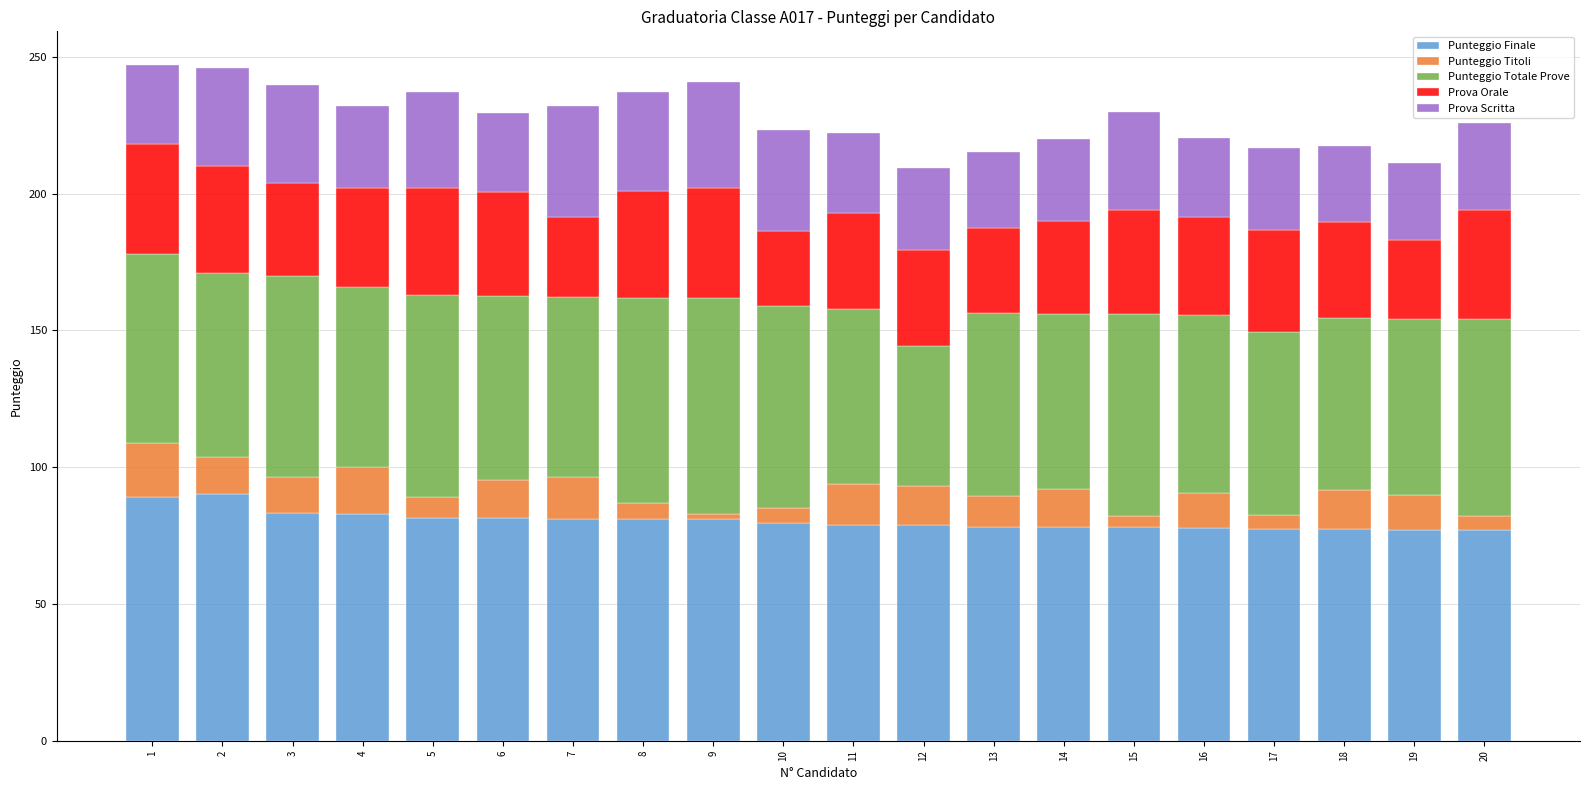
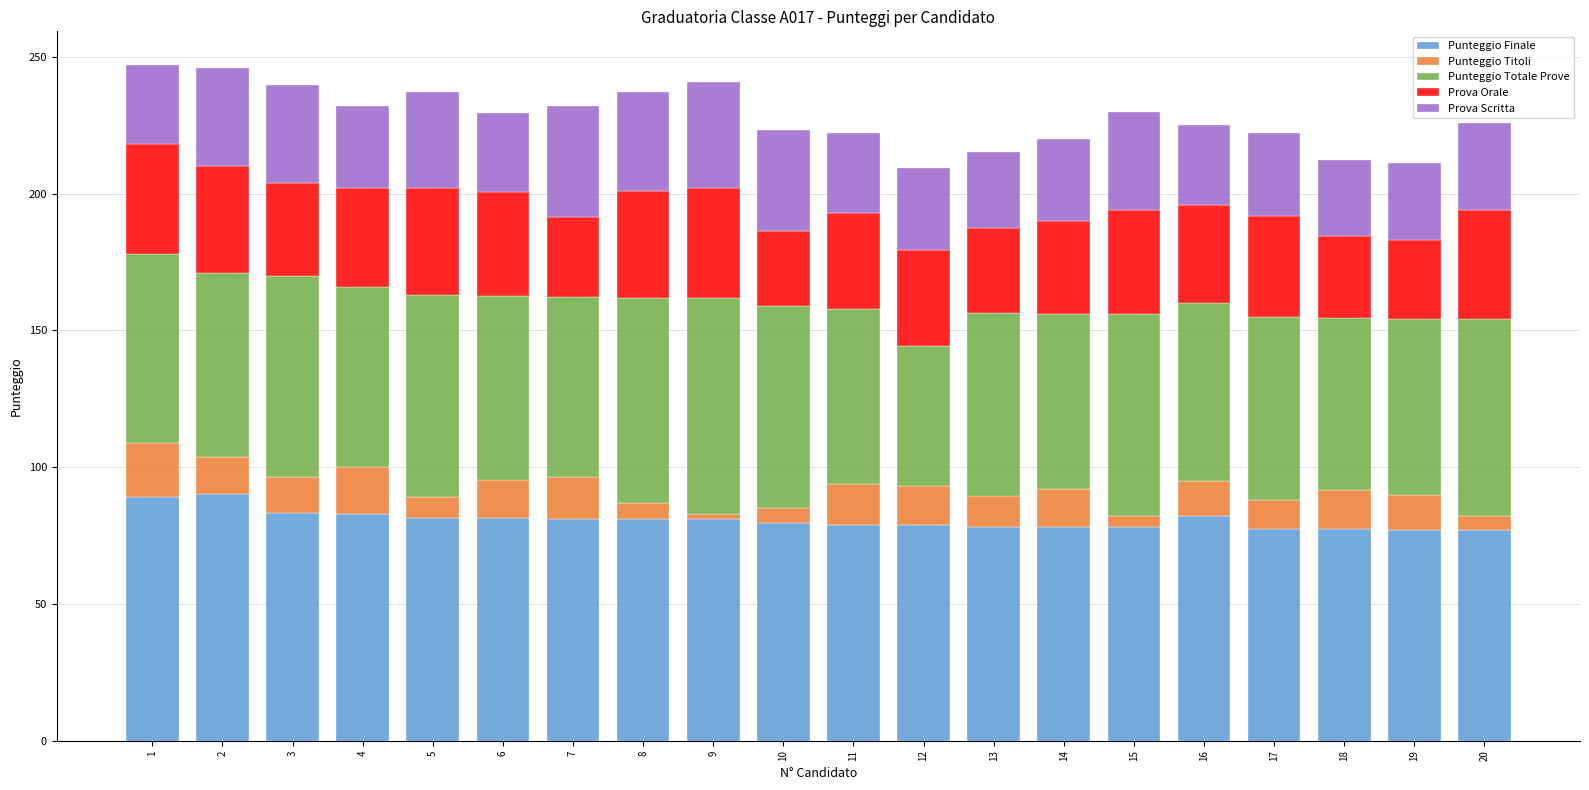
Punteggio Finale, 16: 78 -> 82
Punteggio Titoli, 17: 5 -> 11
Prova Orale, 18: 35 -> 30
